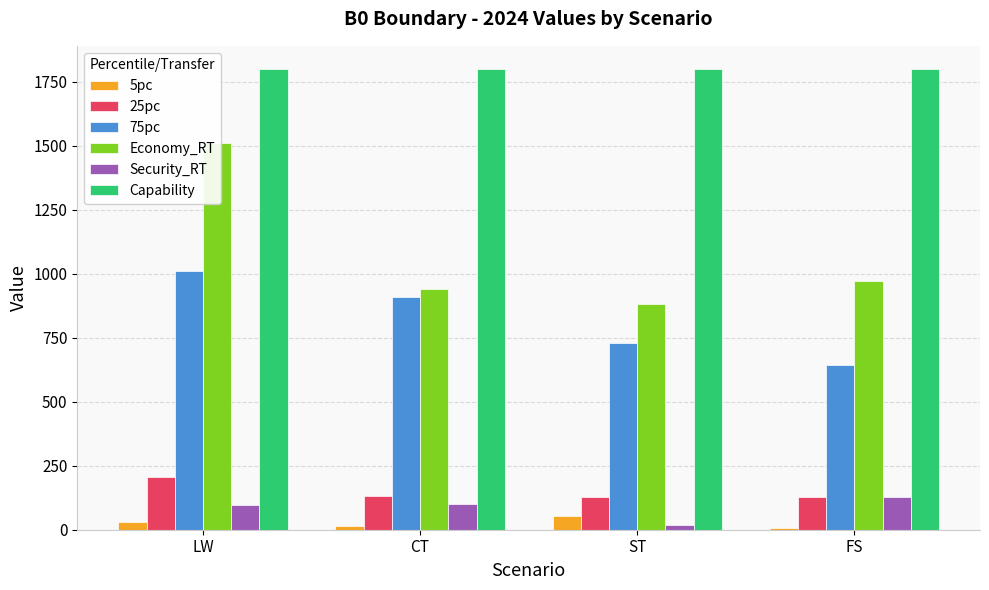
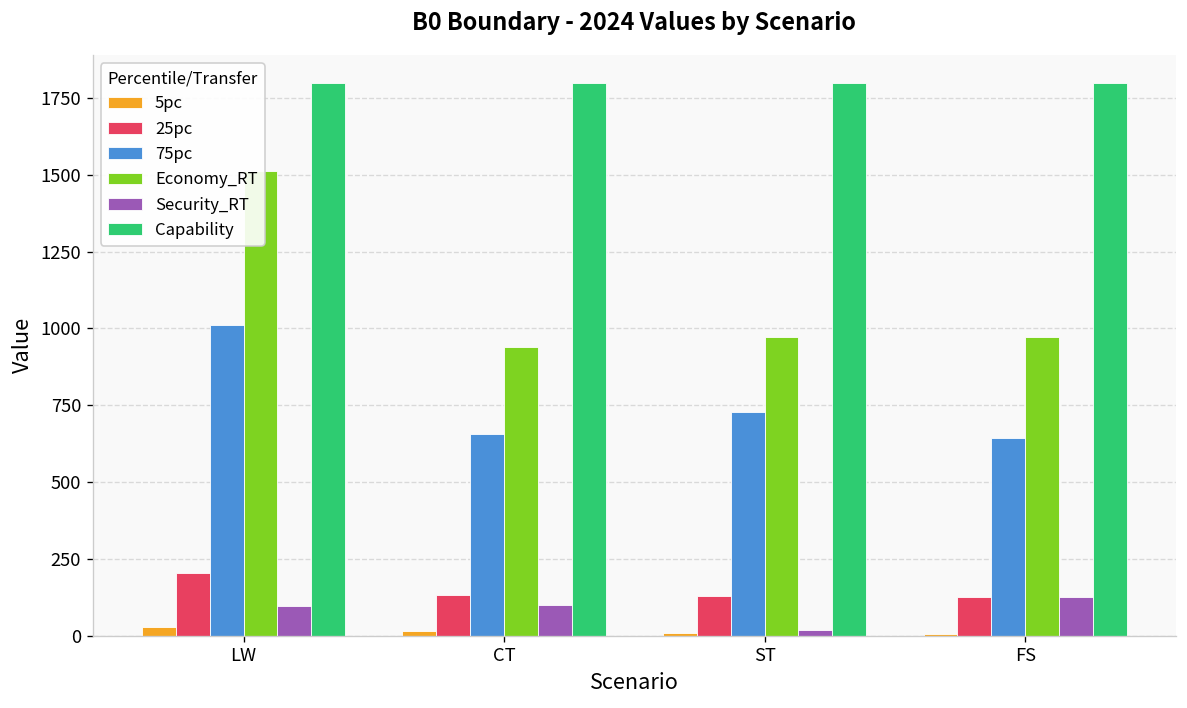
75pc, CT: 910 -> 660
5pc, ST: 50 -> 10
Economy_RT, ST: 880 -> 970
